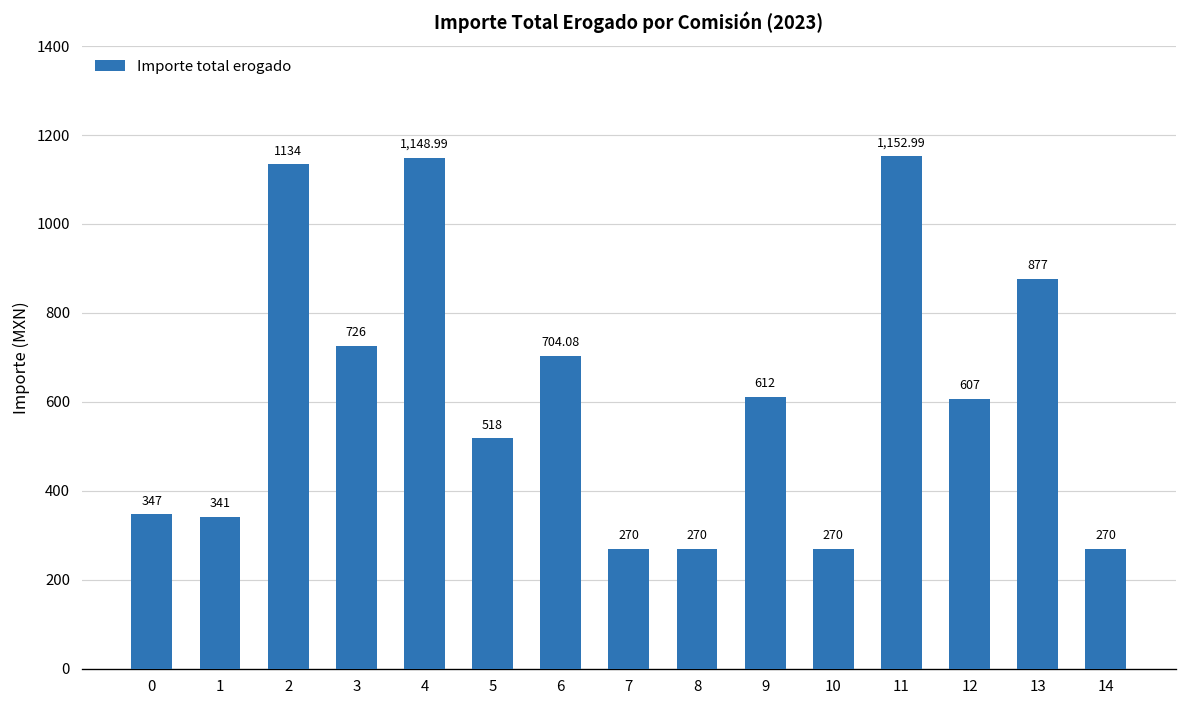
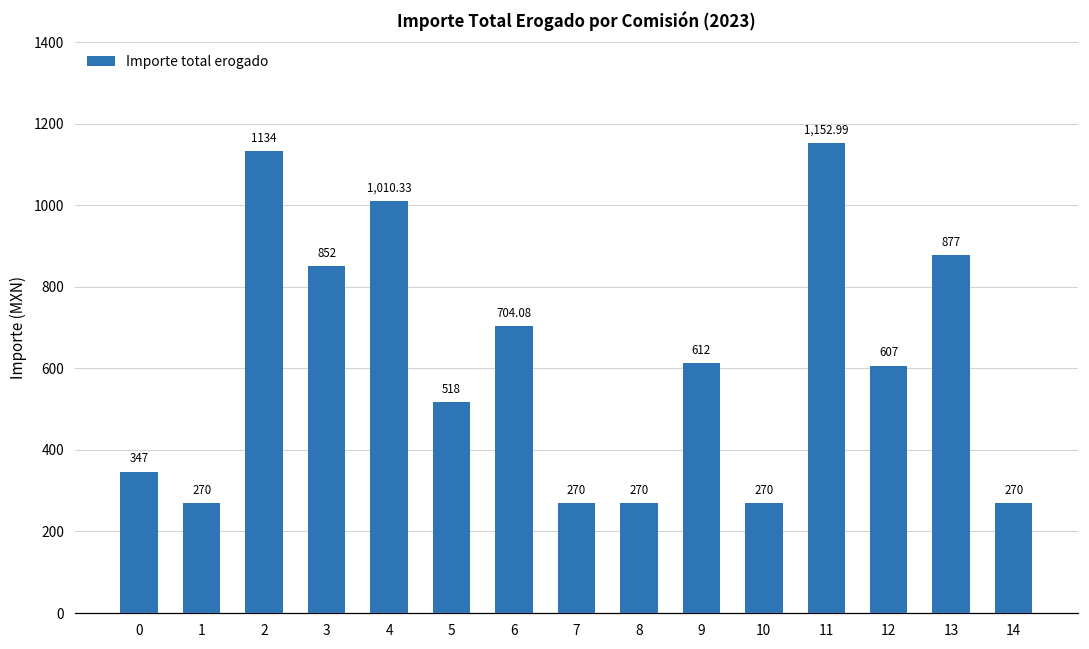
1: 341 -> 270
3: 726 -> 852
4: 1,148.99 -> 1,010.33
